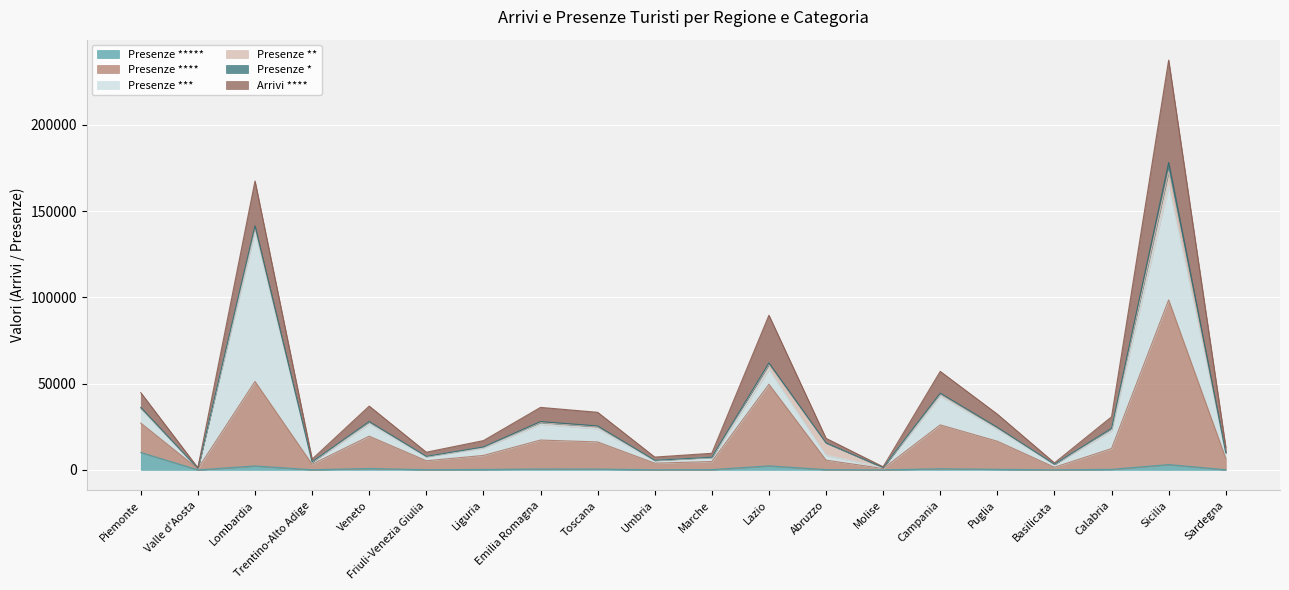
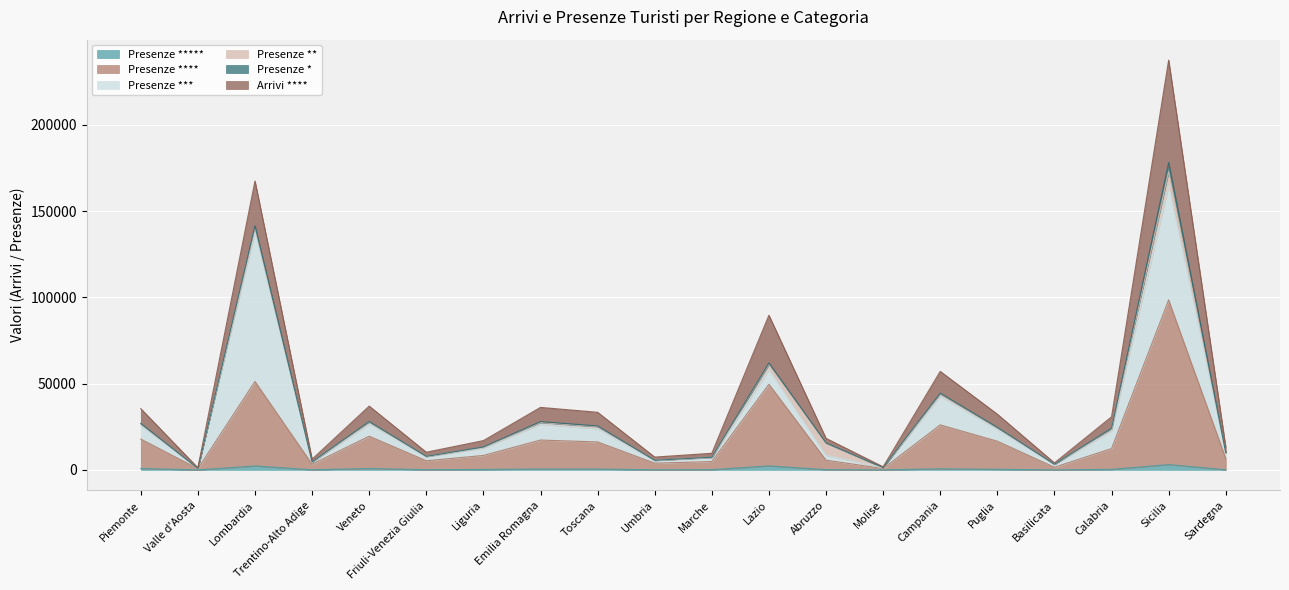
Presenze *****, Piemonte: 10000 -> 1000
